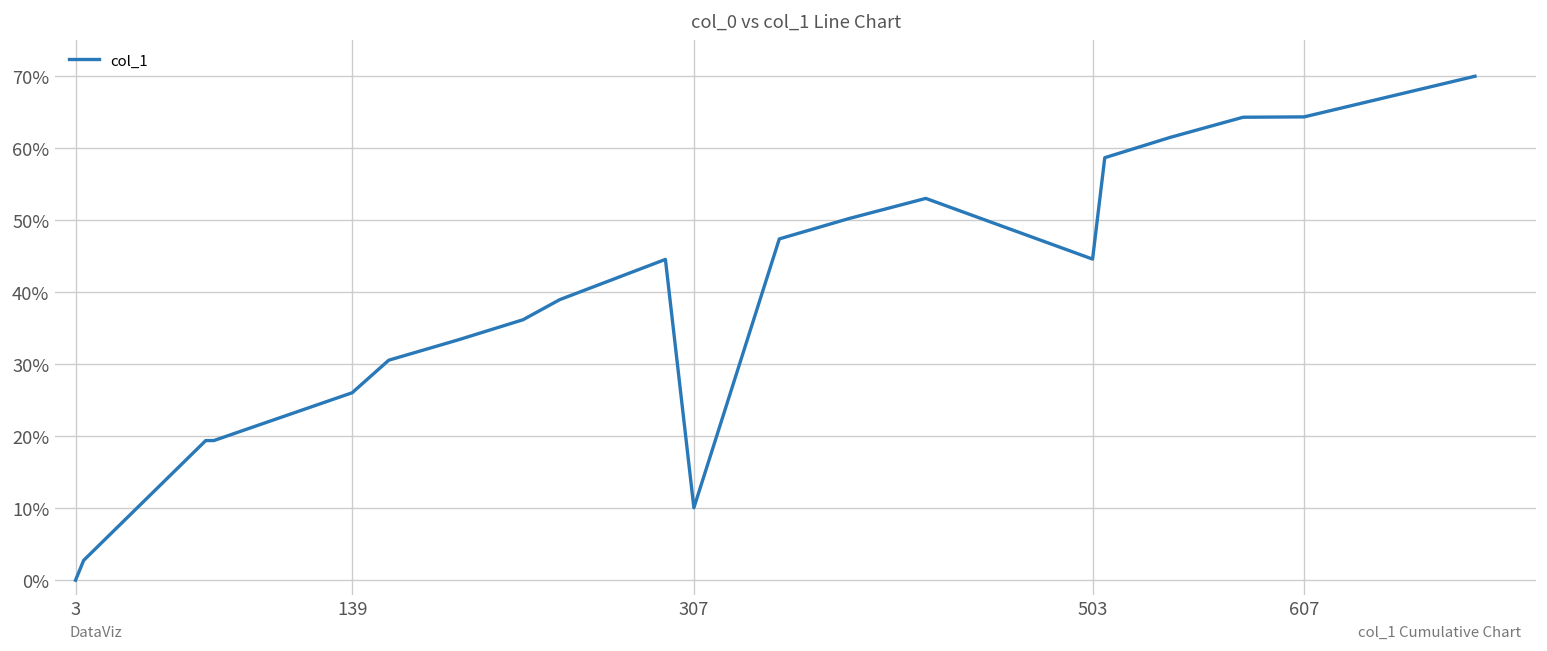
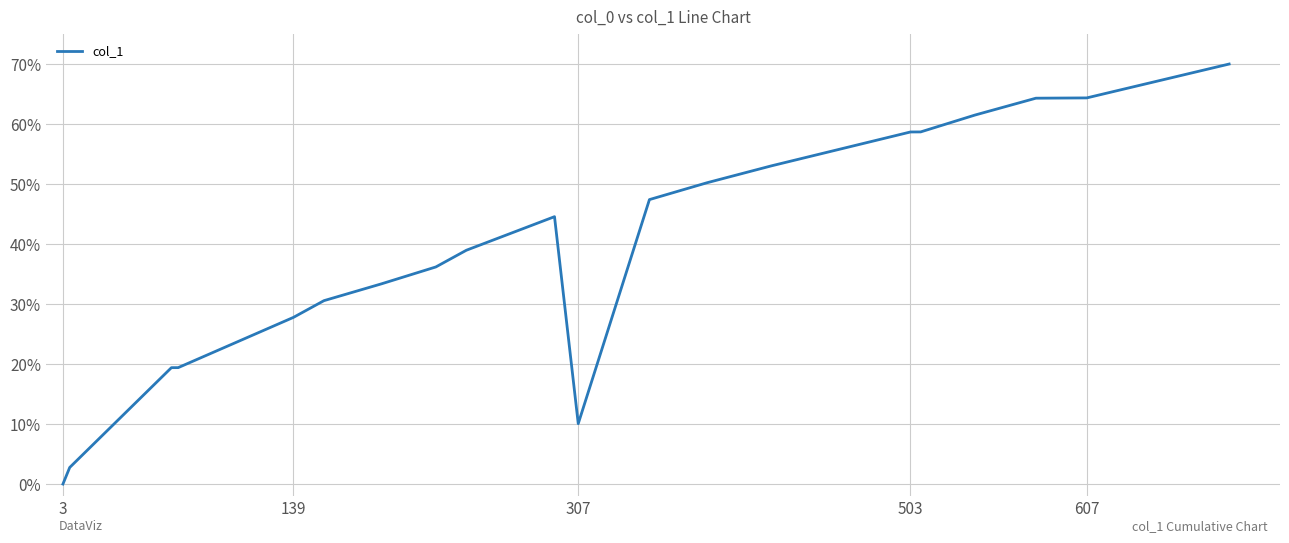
139: 26% -> 28%
503: 45% -> 59%
